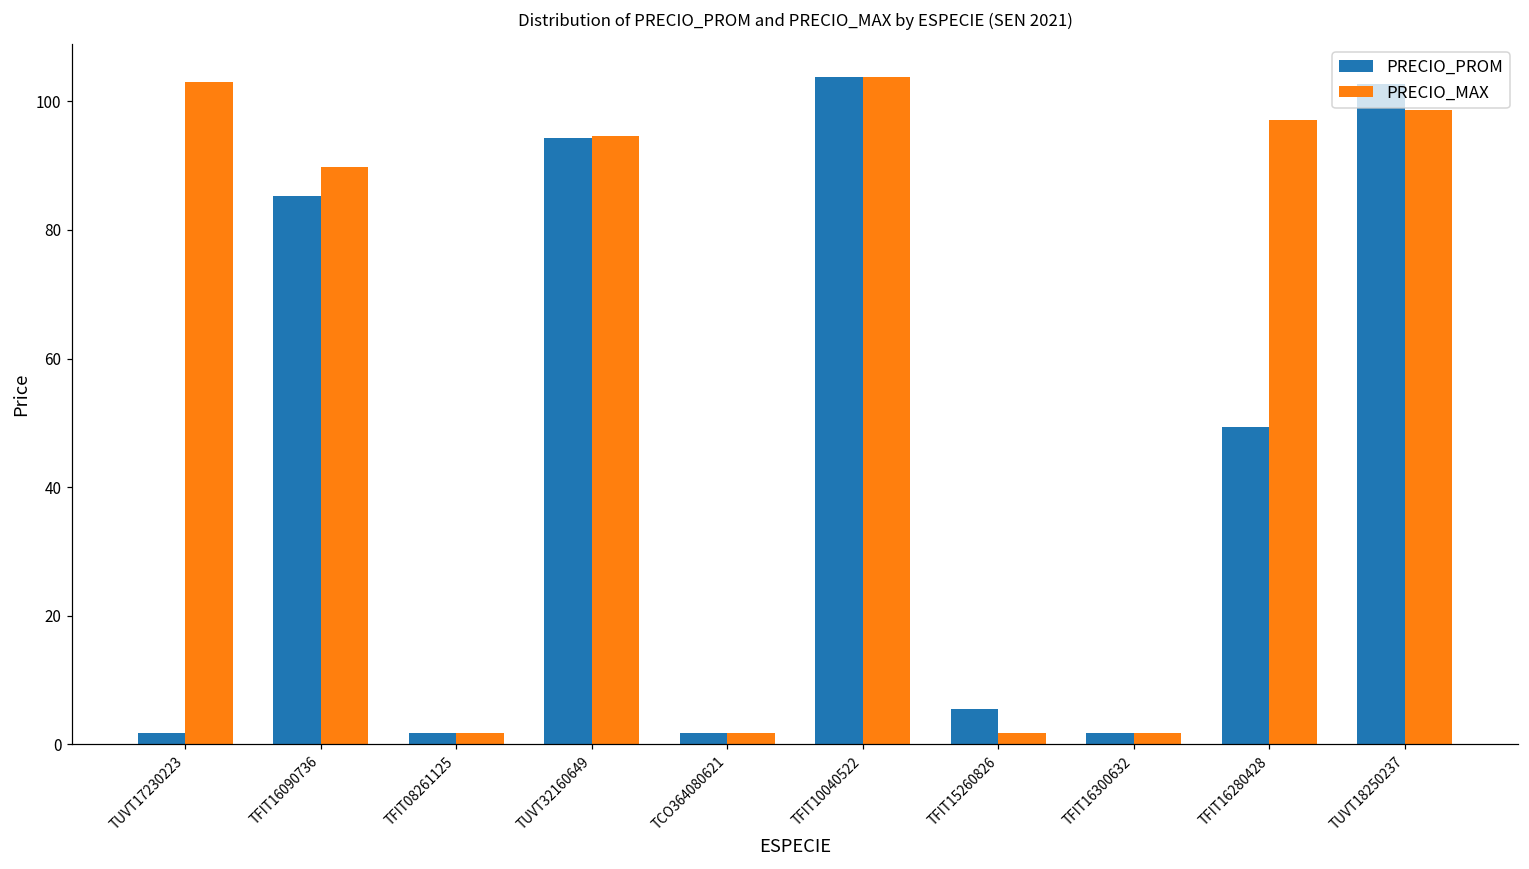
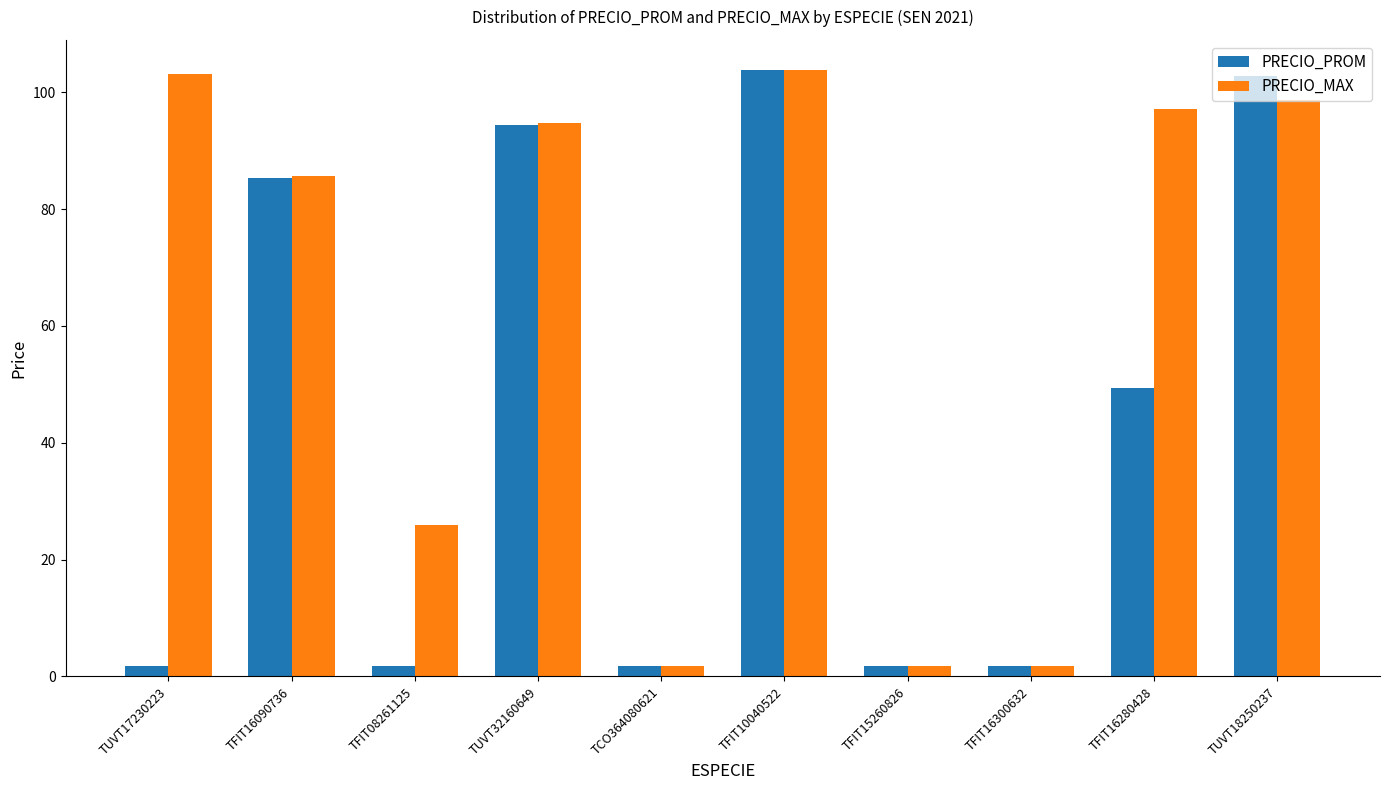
PRECIO_MAX, TFIT16090736: 90 -> 86
PRECIO_MAX, TFIT08261125: 2 -> 26
PRECIO_PROM, TFIT15260826: 5 -> 2
